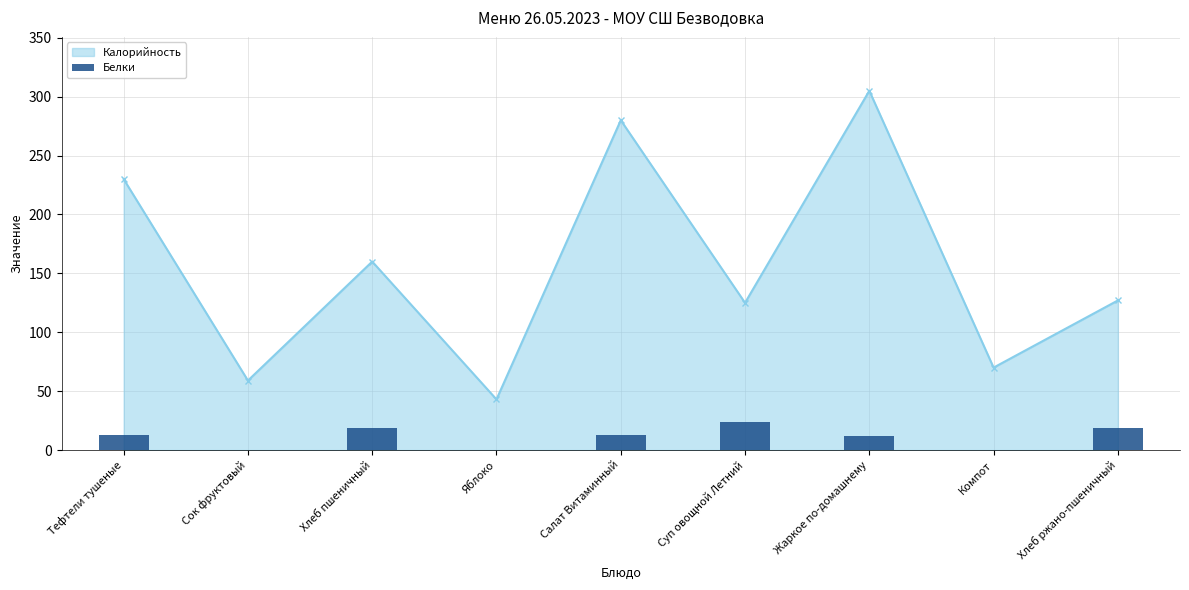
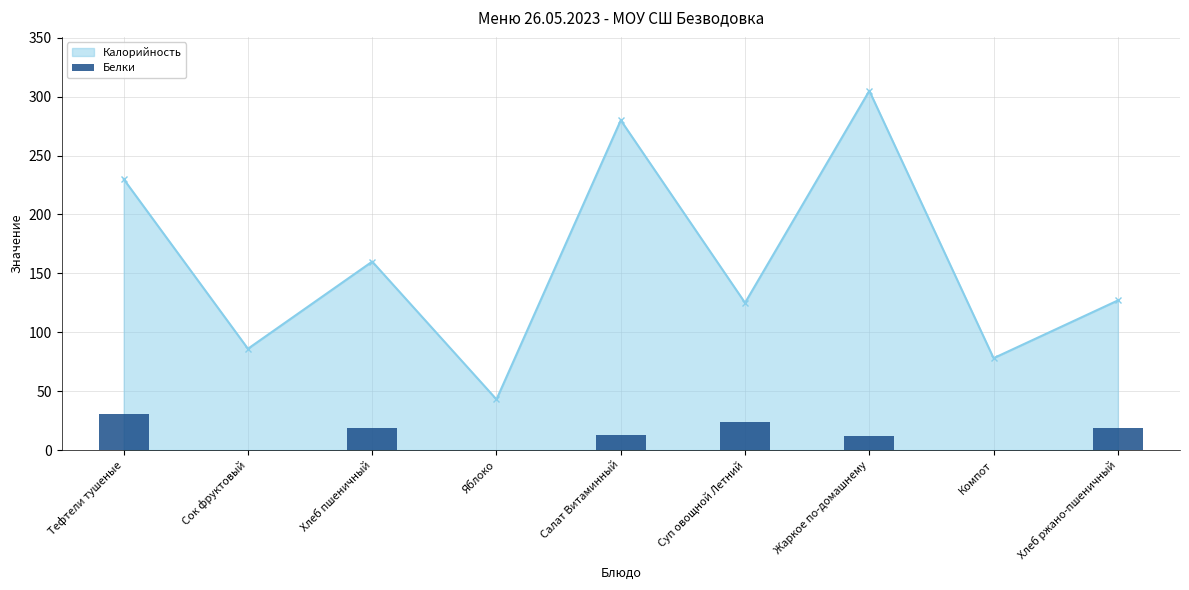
Белки, Тефтели тушеные: 13 -> 31
Калорийность, Сок фруктовый: 59 -> 86
Калорийность, Компот: 70 -> 78
